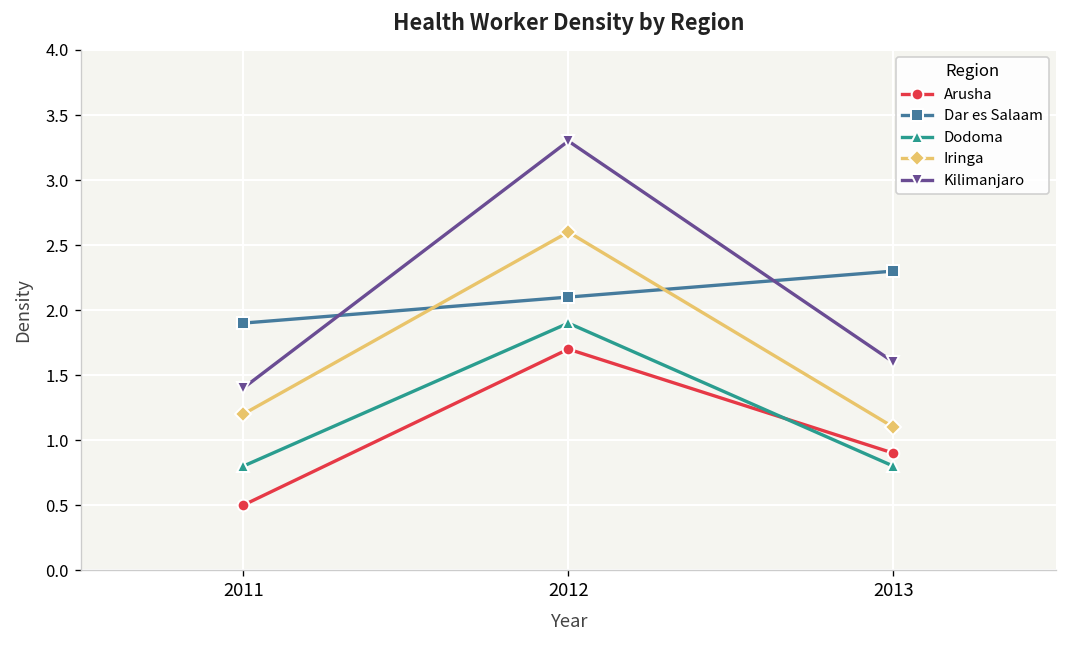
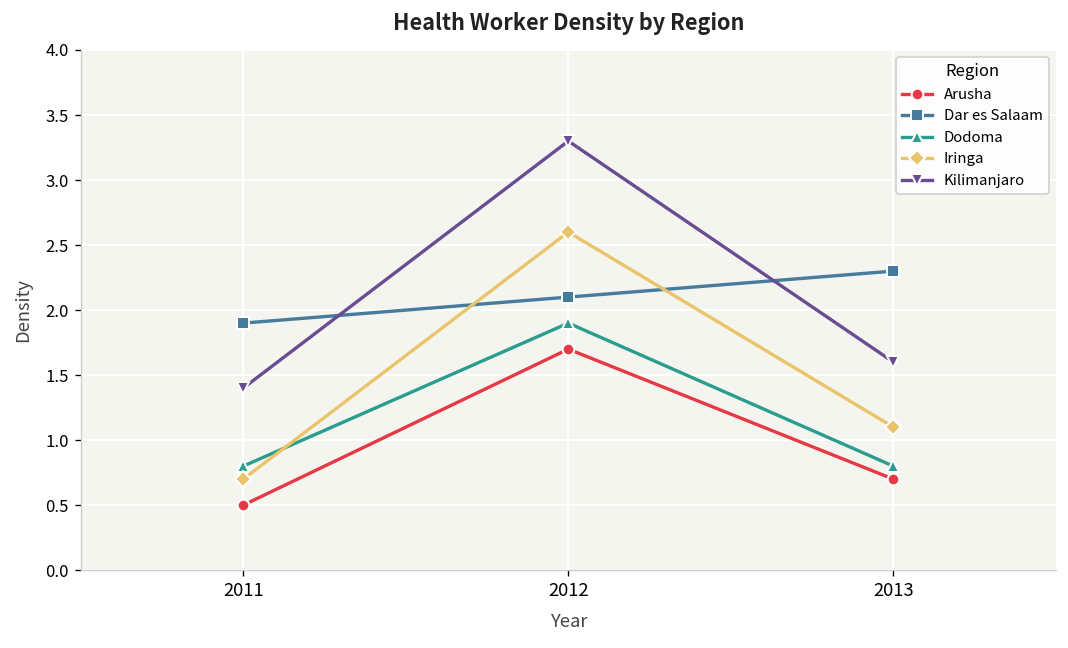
Iringa, 2011: 1.2 -> 0.7
Arusha, 2013: 0.9 -> 0.7
